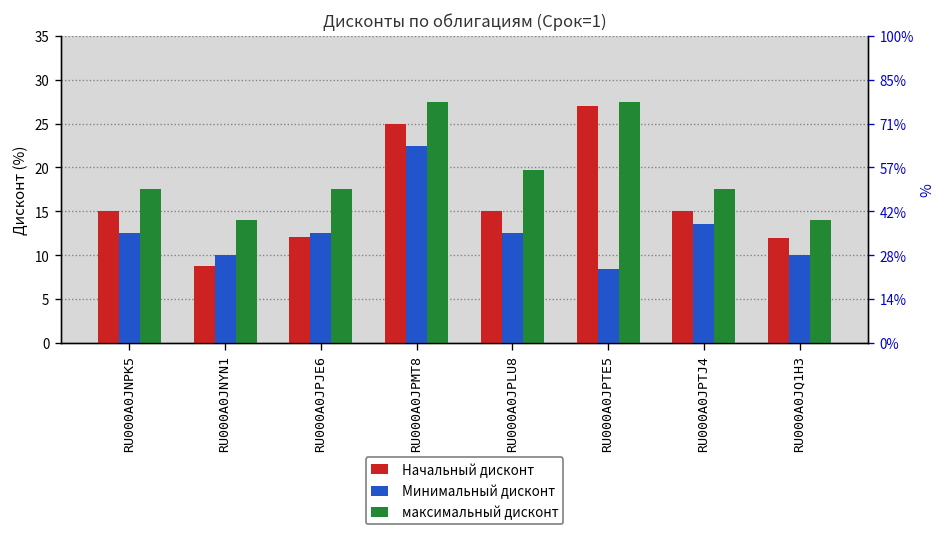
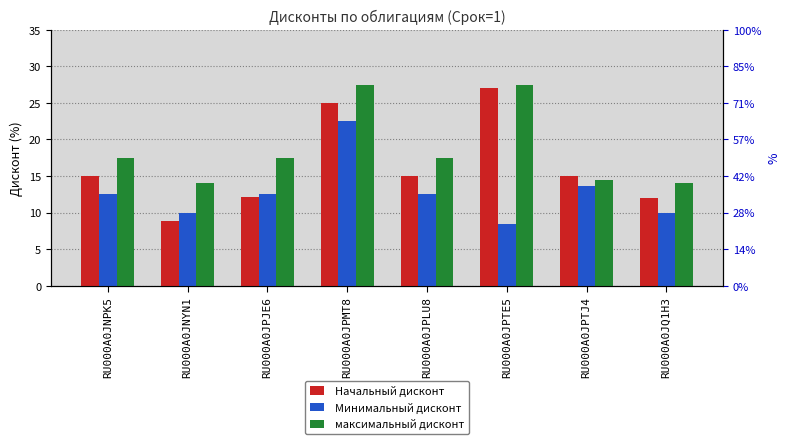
максимальный дисконт, RU000A0JPLU8: 20 -> 18
максимальный дисконт, RU000A0JPTJ4: 18 -> 15
